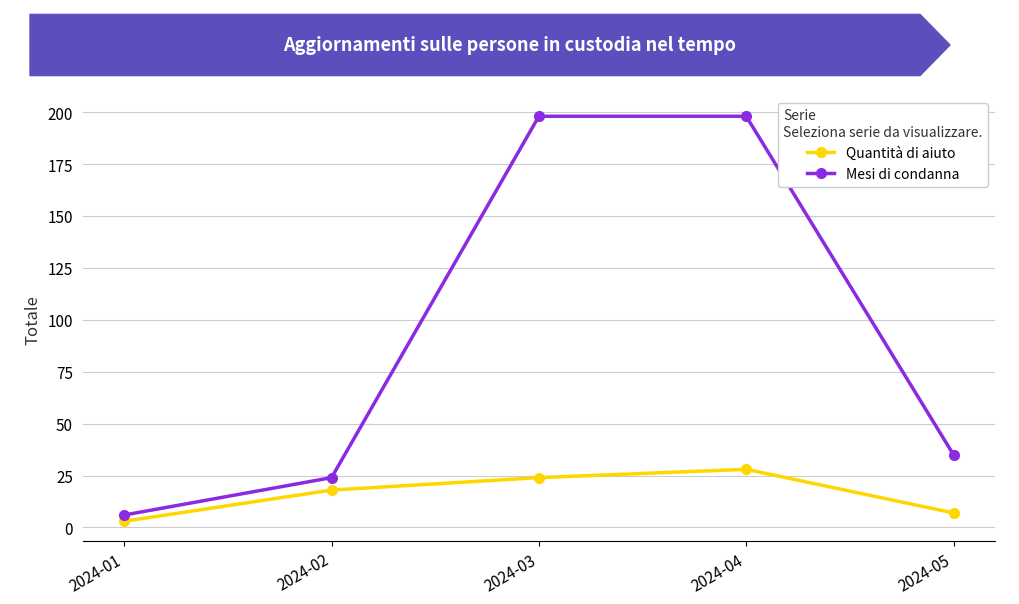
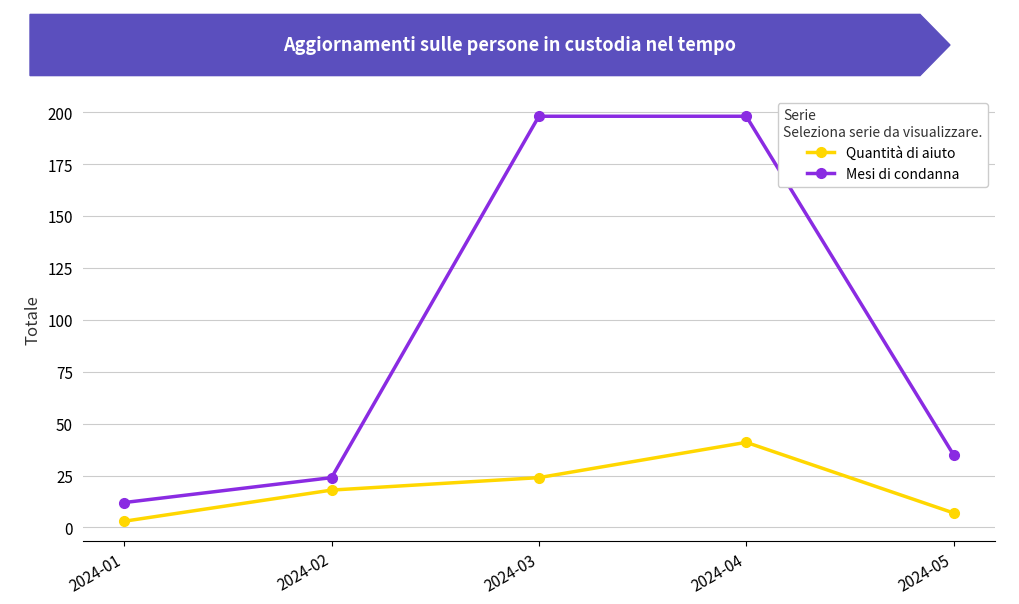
Mesi di condanna, 2024-01: 6 -> 12
Quantità di aiuto, 2024-04: 28 -> 41
